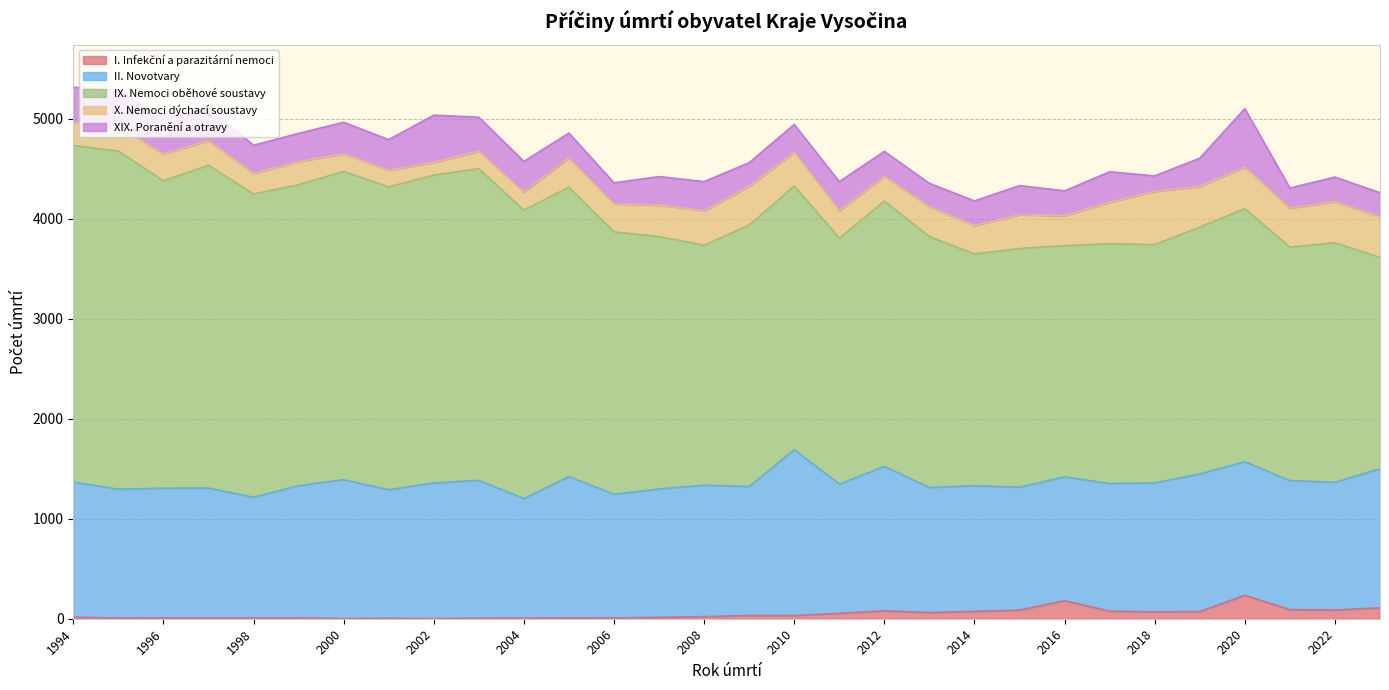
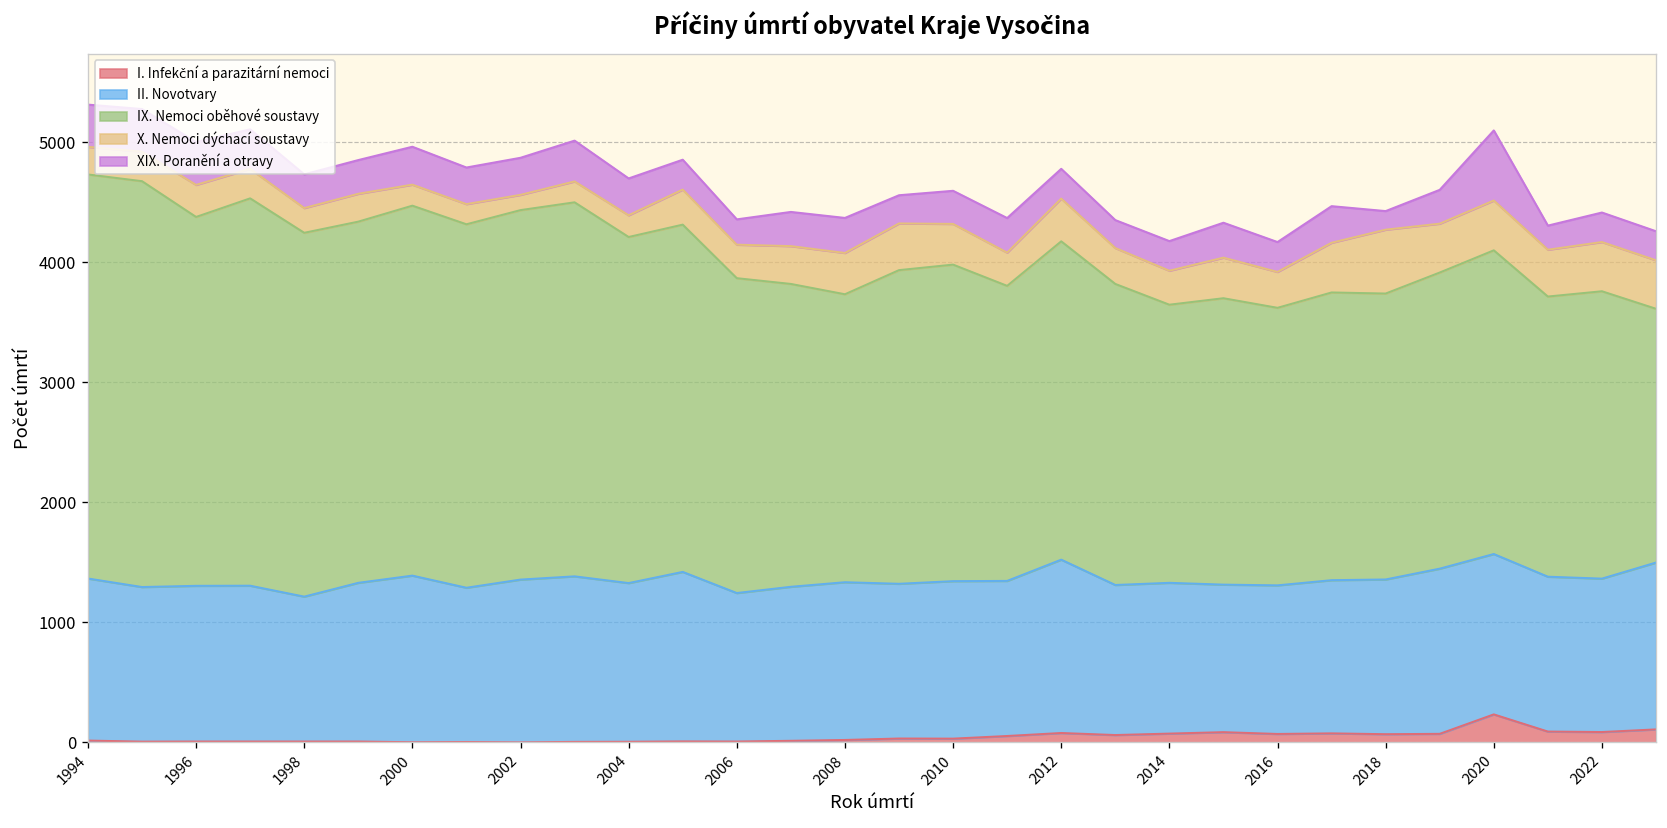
XIX. Poranění a otravy, 2002: 470 -> 310
II. Novotvary, 2004: 1200 -> 1320
II. Novotvary, 2010: 1660 -> 1310
X. Nemoci dýchací soustavy, 2012: 250 -> 360
I. Infekční a parazitární nemoci, 2016: 180 -> 70
